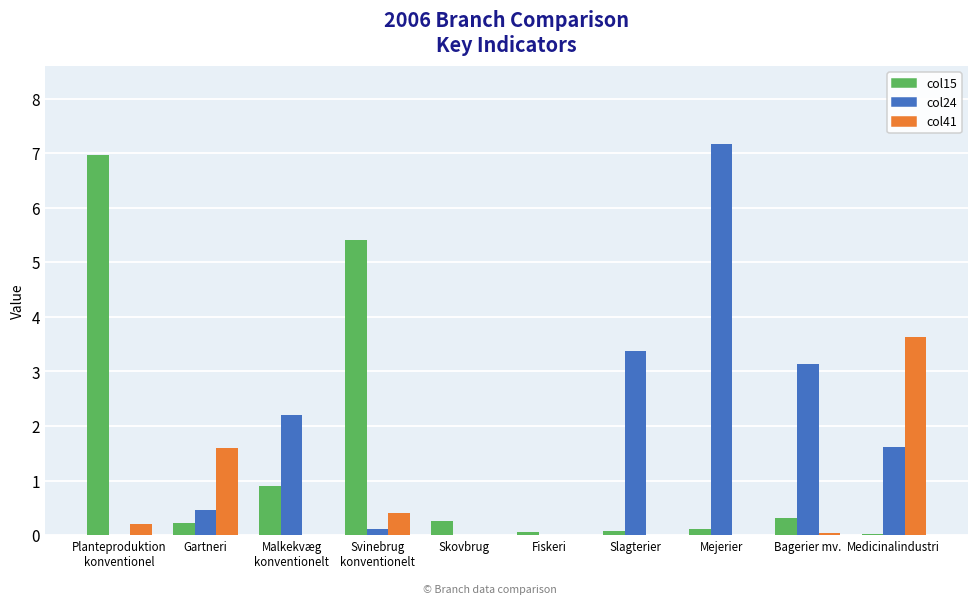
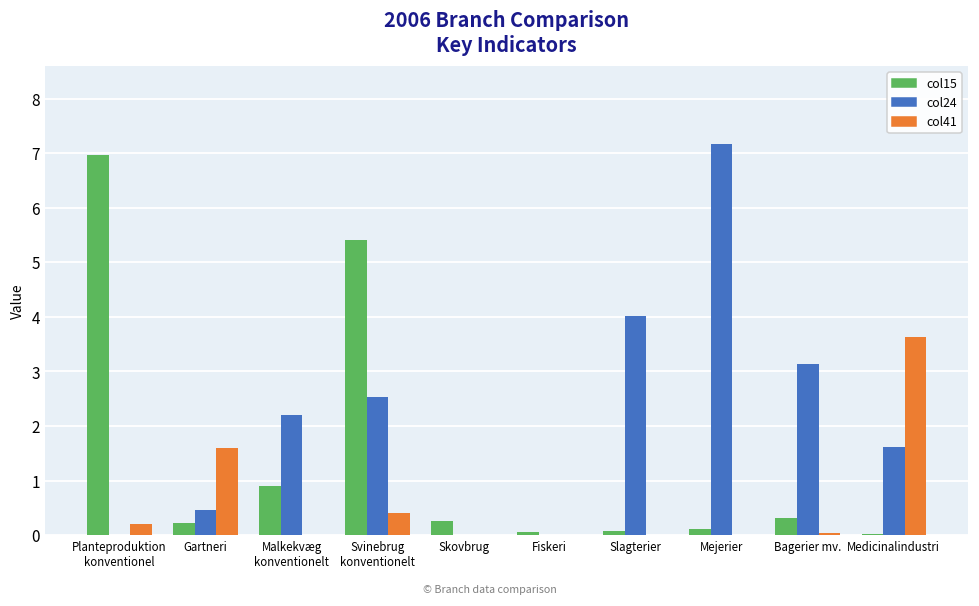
col24, Svinebrug konventionelt: 0.1 -> 2.5
col24, Slagterier: 3.4 -> 4.0
